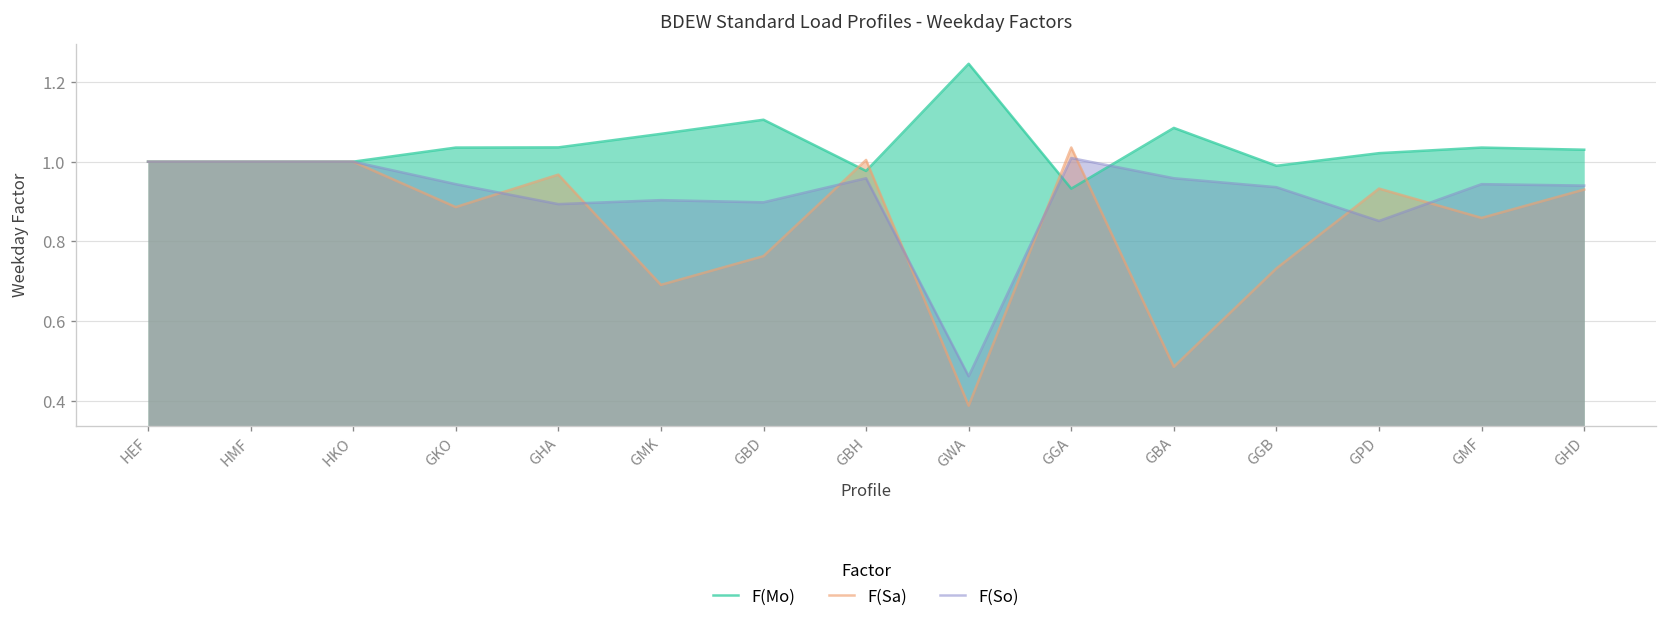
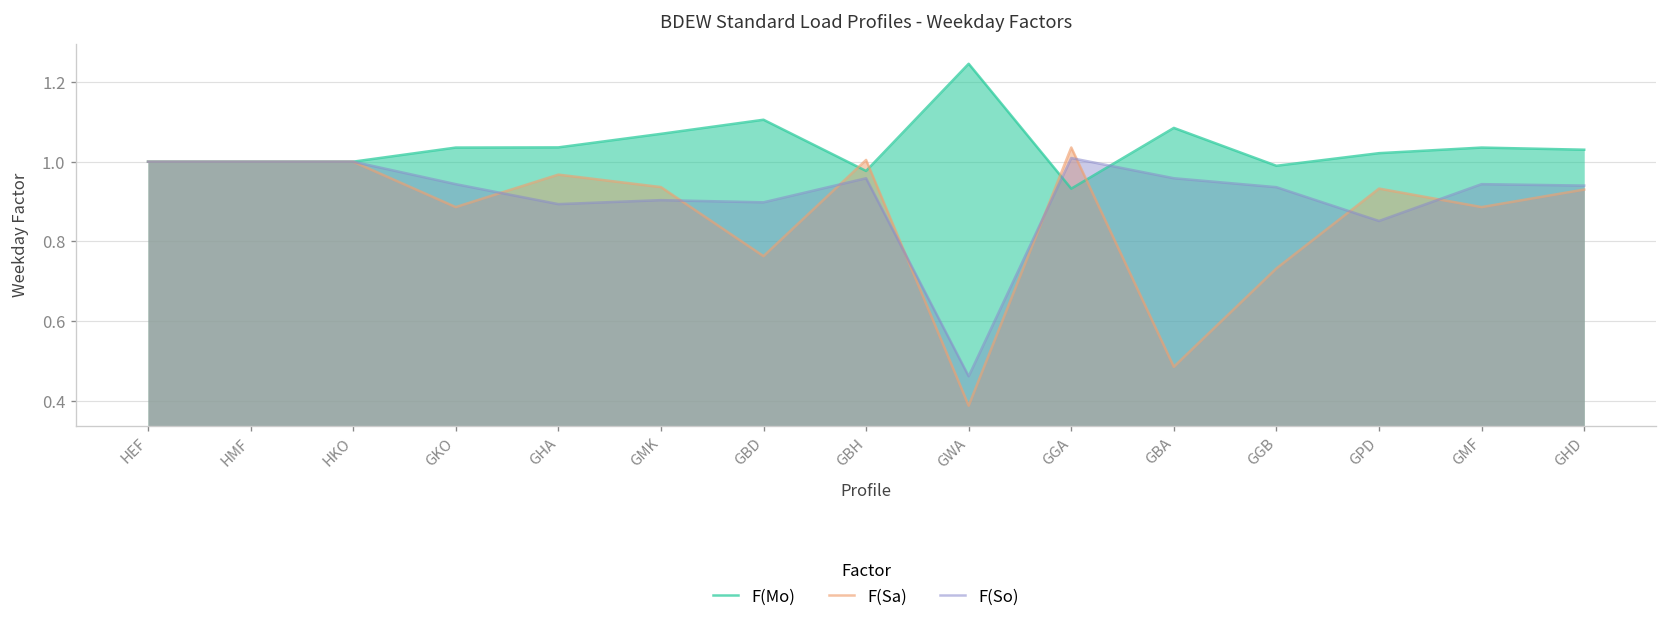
F(Sa), GMK: 0.69 -> 0.94
F(Sa), GMF: 0.86 -> 0.89
